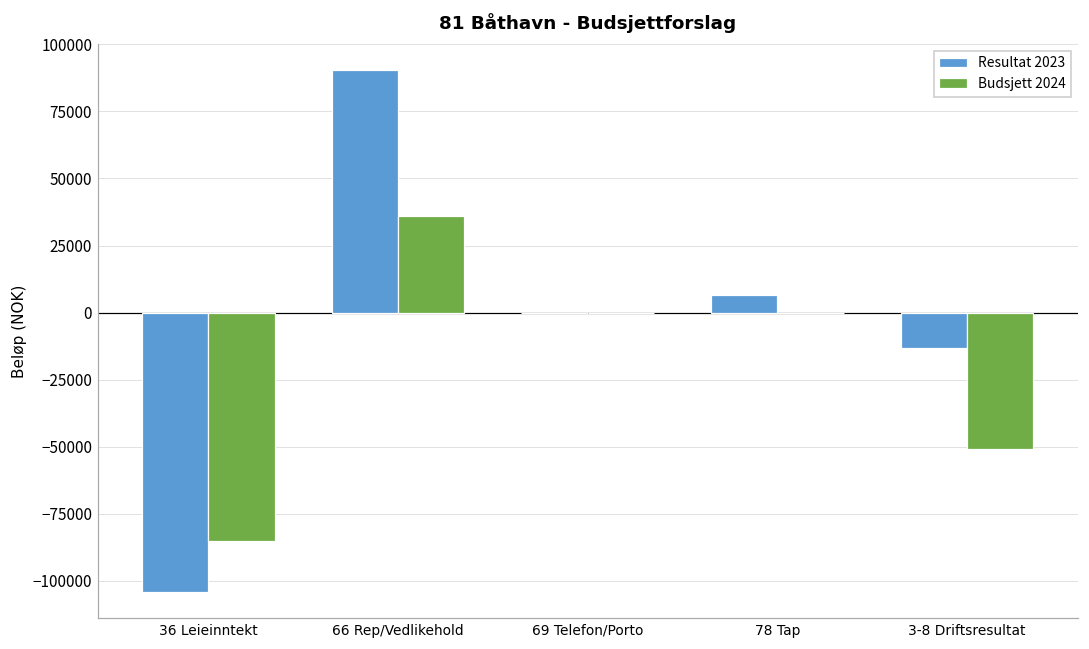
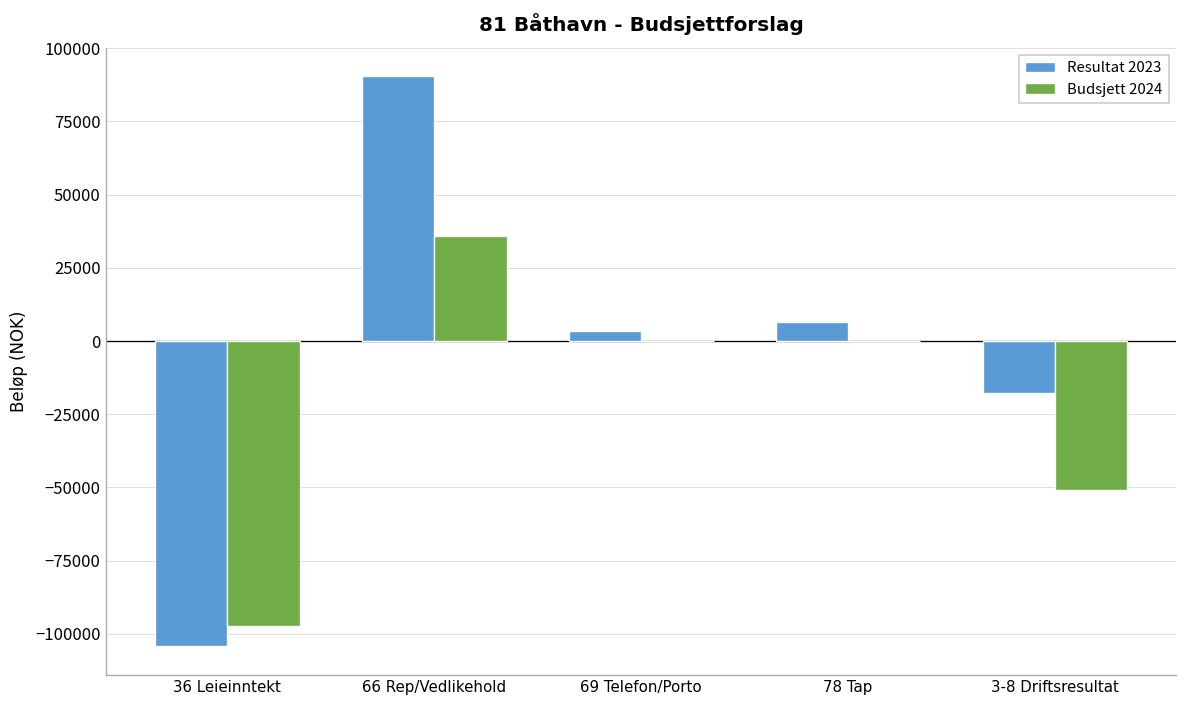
Budsjett 2024, 36 Leieinntekt: -85000 -> -97000
Resultat 2023, 69 Telefon/Porto: 0 -> 3000
Resultat 2023, 3-8 Driftsresultat: -13000 -> -18000
